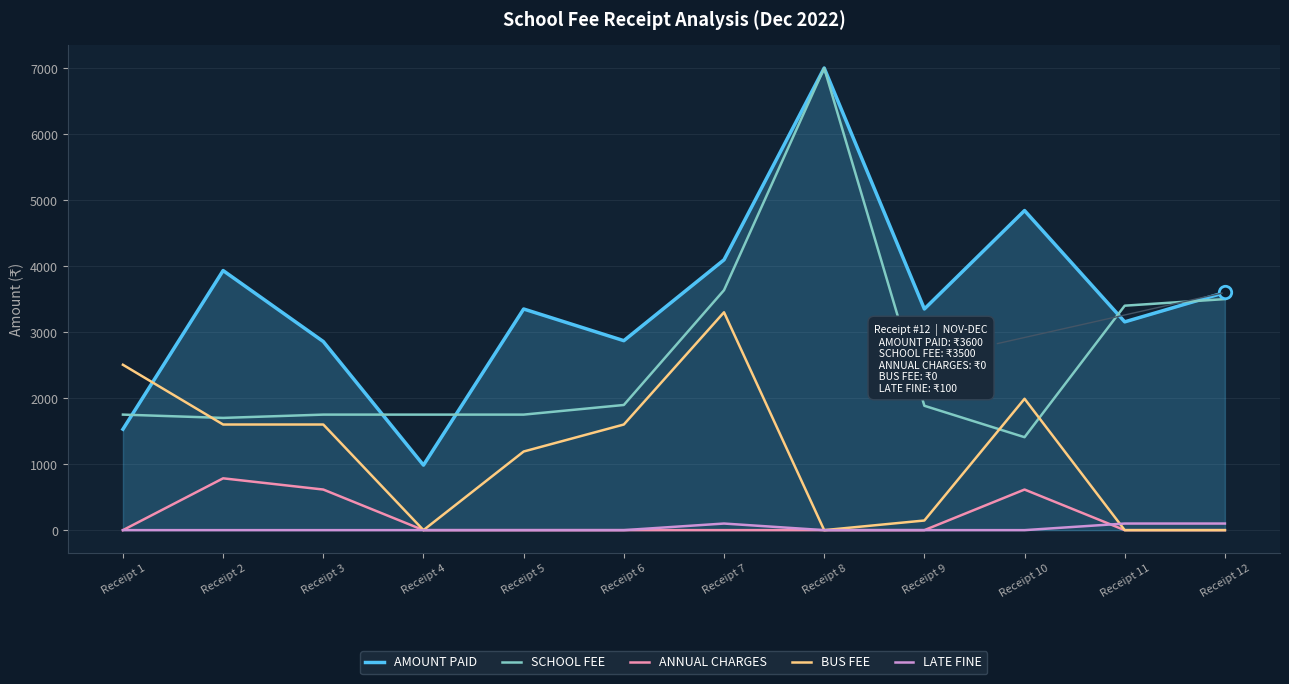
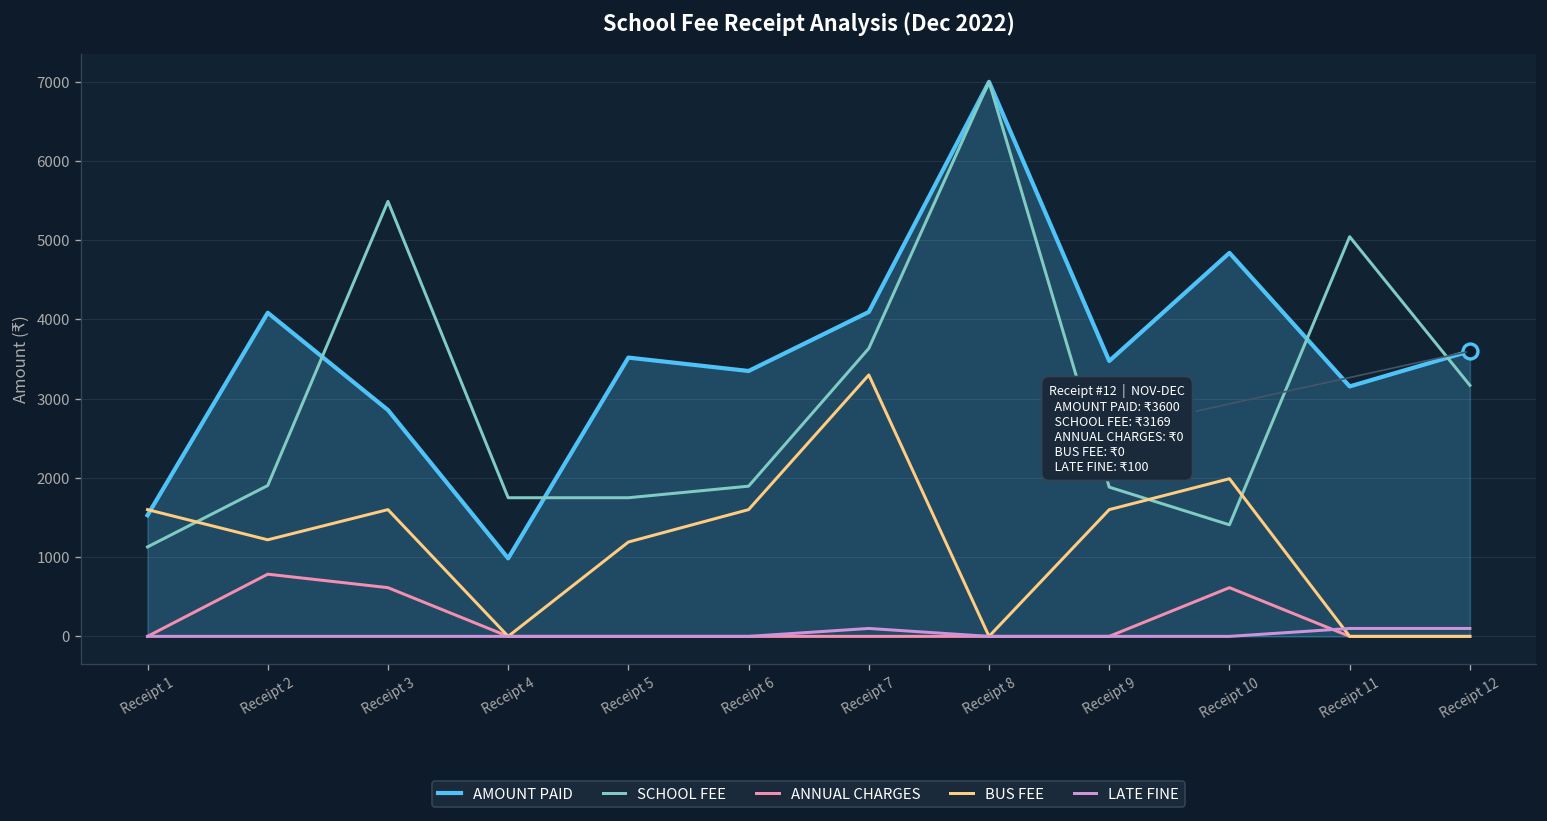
SCHOOL FEE, Receipt 1: 1800 -> 1100
BUS FEE, Receipt 1: 2500 -> 1600
AMOUNT PAID, Receipt 2: 3900 -> 4100
SCHOOL FEE, Receipt 2: 1700 -> 1900
BUS FEE, Receipt 2: 1600 -> 1200
SCHOOL FEE, Receipt 3: 1800 -> 5500
AMOUNT PAID, Receipt 5: 3400 -> 3500
AMOUNT PAID, Receipt 6: 2900 -> 3400
AMOUNT PAID, Receipt 9: 3400 -> 3500
BUS FEE, Receipt 9: 100 -> 1600
SCHOOL FEE, Receipt 11: 3400 -> 5000
SCHOOL FEE, Receipt 12: 3500 -> 3169
